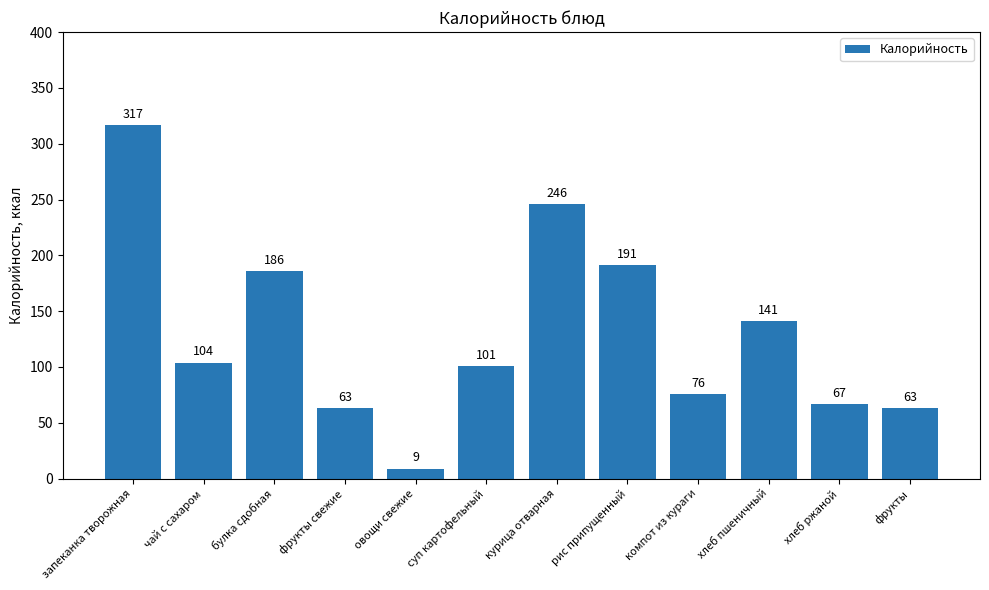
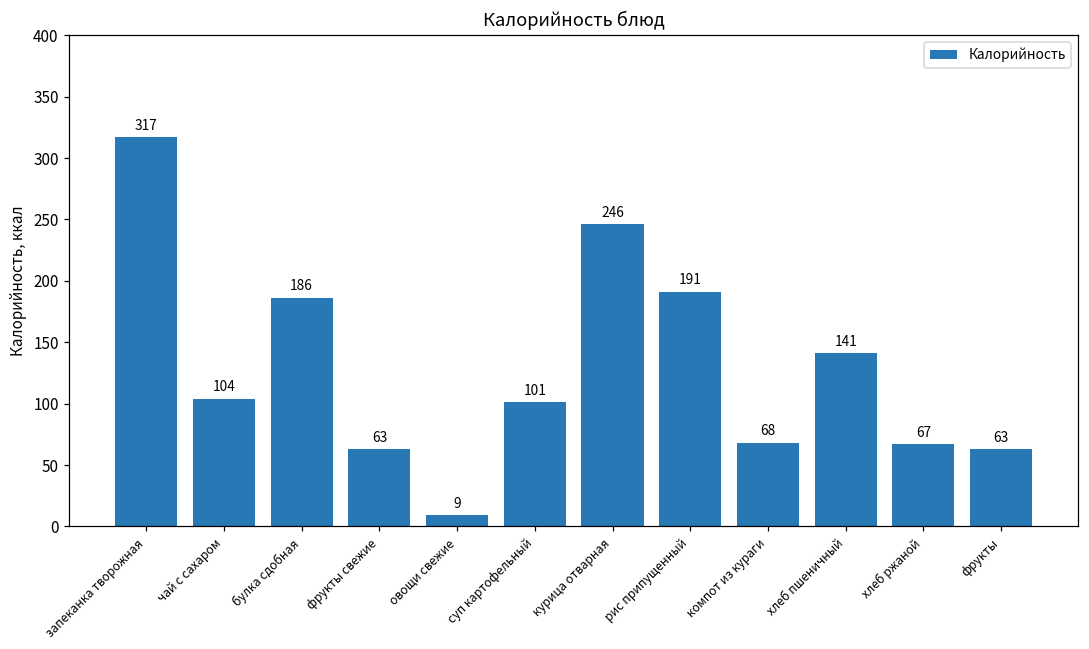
компот из кураги: 76 -> 68
